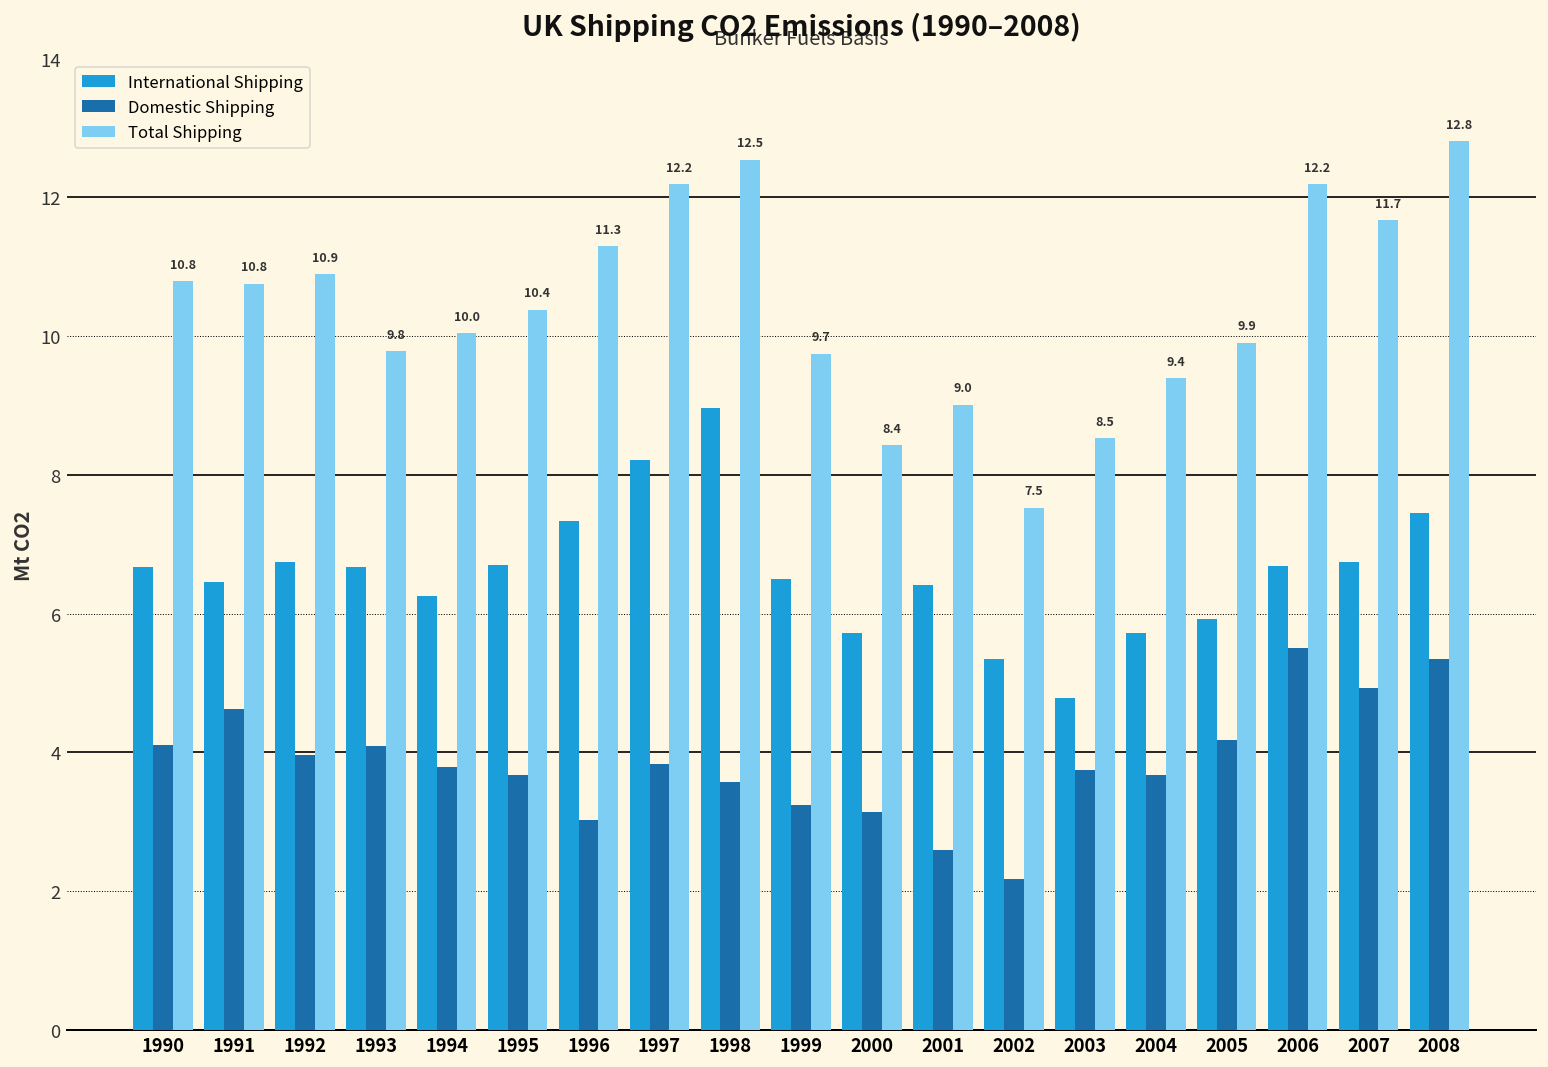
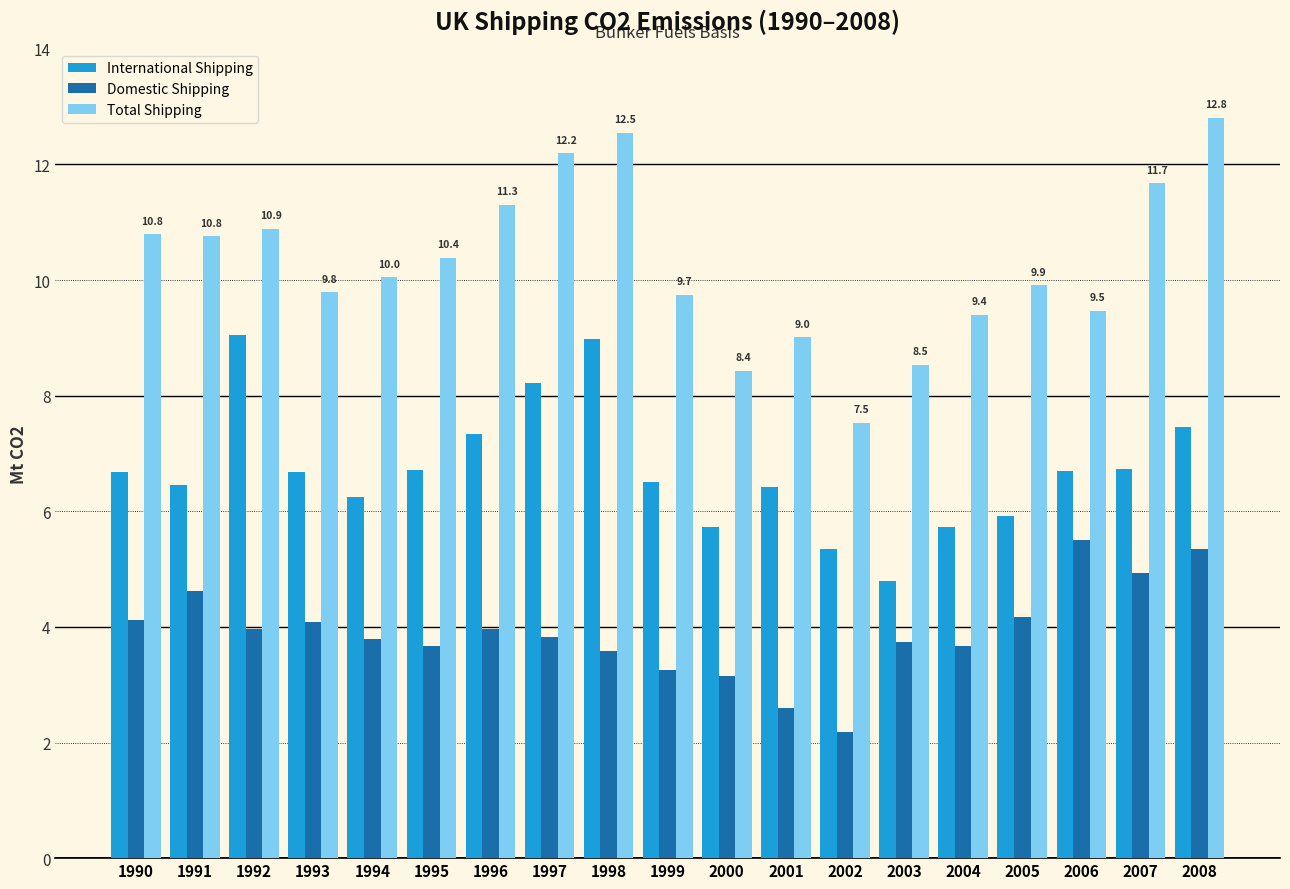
International Shipping, 1992: 6.7 -> 9.0
Domestic Shipping, 1996: 3.0 -> 4.0
Total Shipping, 2006: 12.2 -> 9.5
